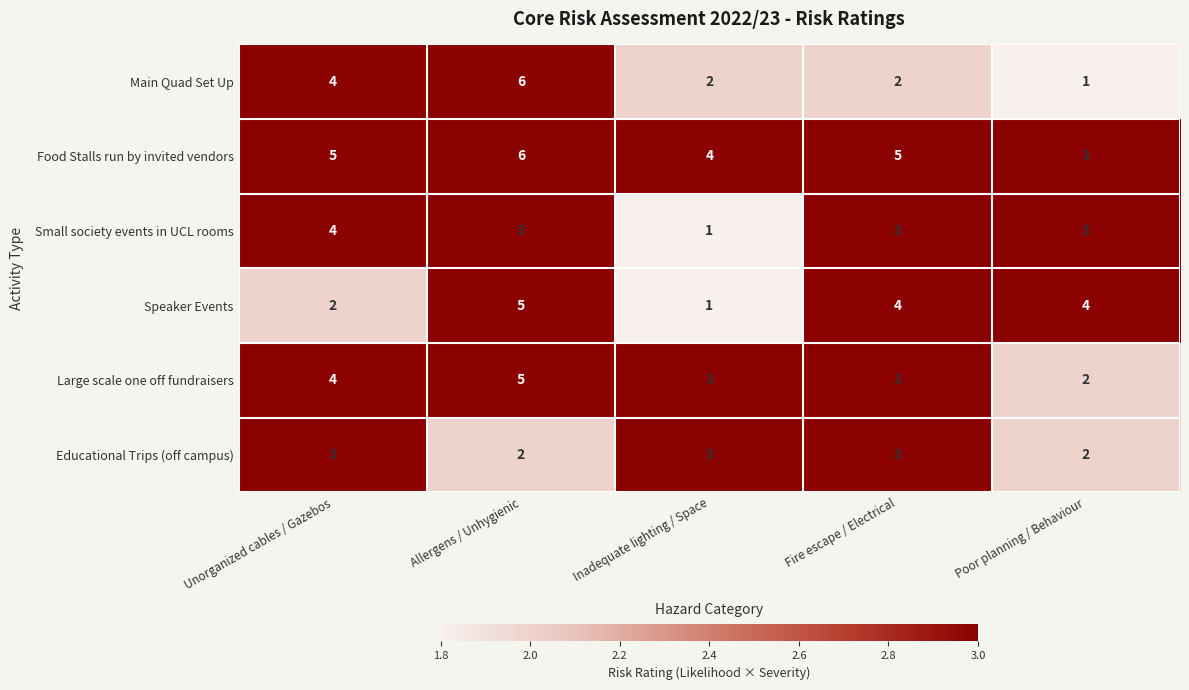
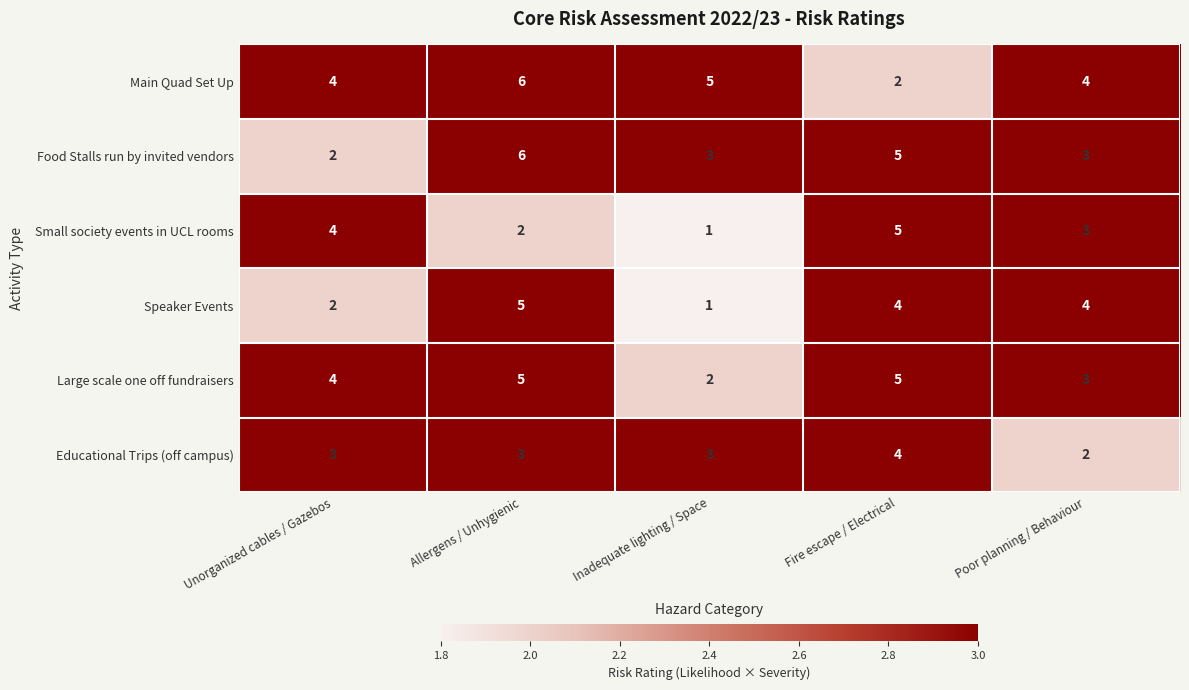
Main Quad Set Up, Inadequate lighting / Space: 2 -> 5
Main Quad Set Up, Poor planning / Behaviour: 1 -> 4
Food Stalls run by invited vendors, Unorganized cables / Gazebos: 5 -> 2
Food Stalls run by invited vendors, Inadequate lighting / Space: 4 -> 3
Small society events in UCL rooms, Allergens / Unhygienic: 3 -> 2
Small society events in UCL rooms, Fire escape / Electrical: 3 -> 5
Large scale one off fundraisers, Inadequate lighting / Space: 3 -> 2
Large scale one off fundraisers, Fire escape / Electrical: 3 -> 5
Large scale one off fundraisers, Poor planning / Behaviour: 2 -> 3
Educational Trips (off campus), Allergens / Unhygienic: 2 -> 3
Educational Trips (off campus), Fire escape / Electrical: 3 -> 4
